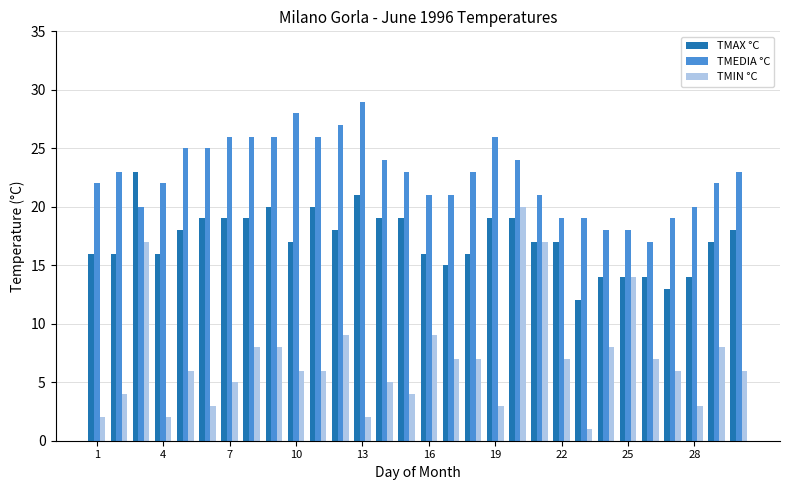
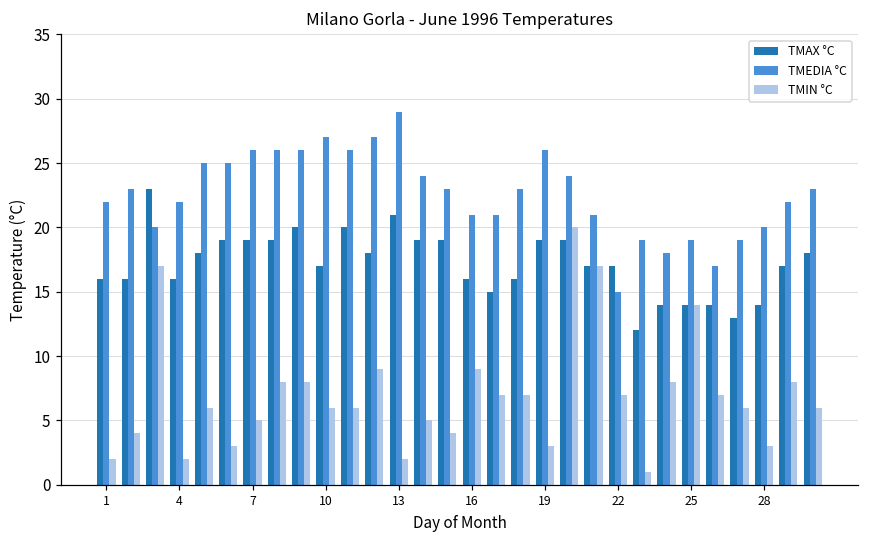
TMEDIA °C, 10: 28 -> 27
TMEDIA °C, 22: 19 -> 15
TMEDIA °C, 25: 18 -> 19
